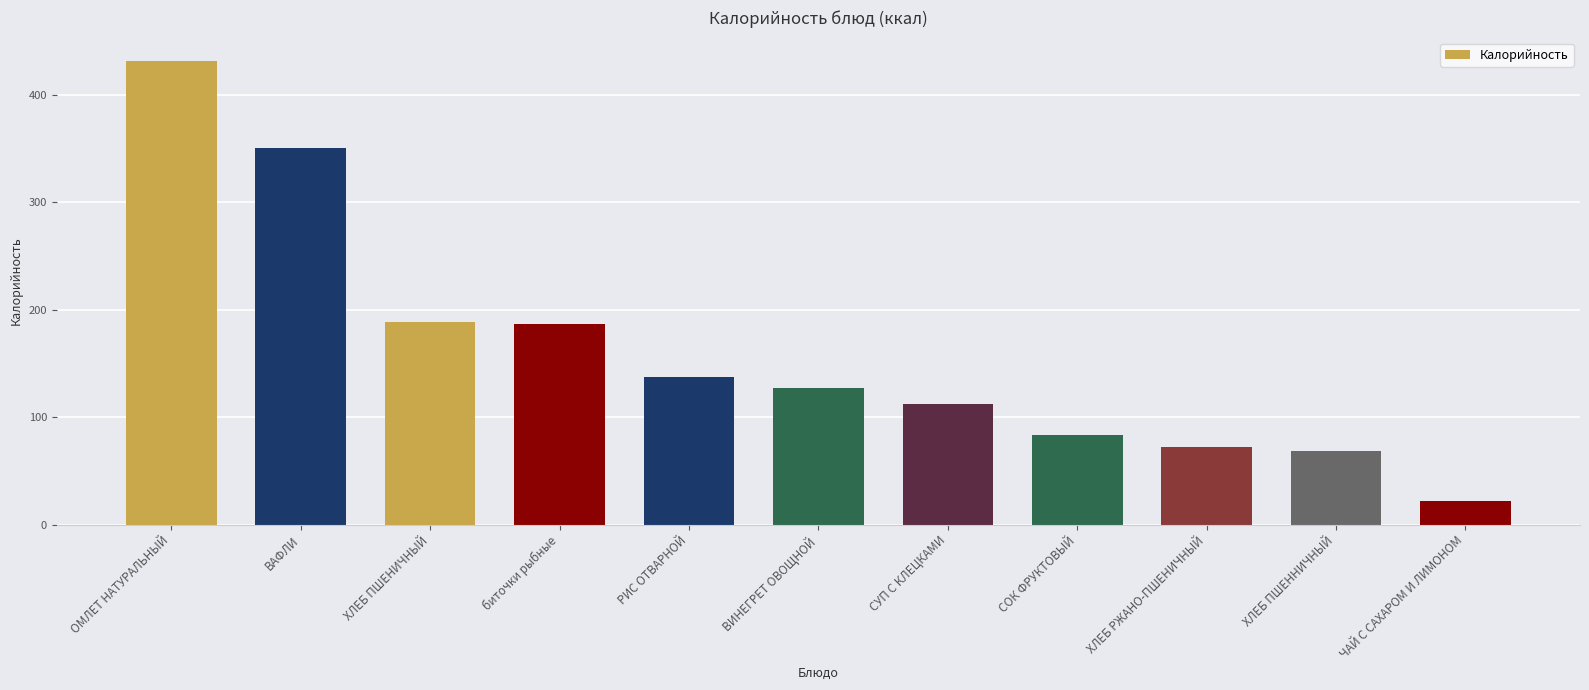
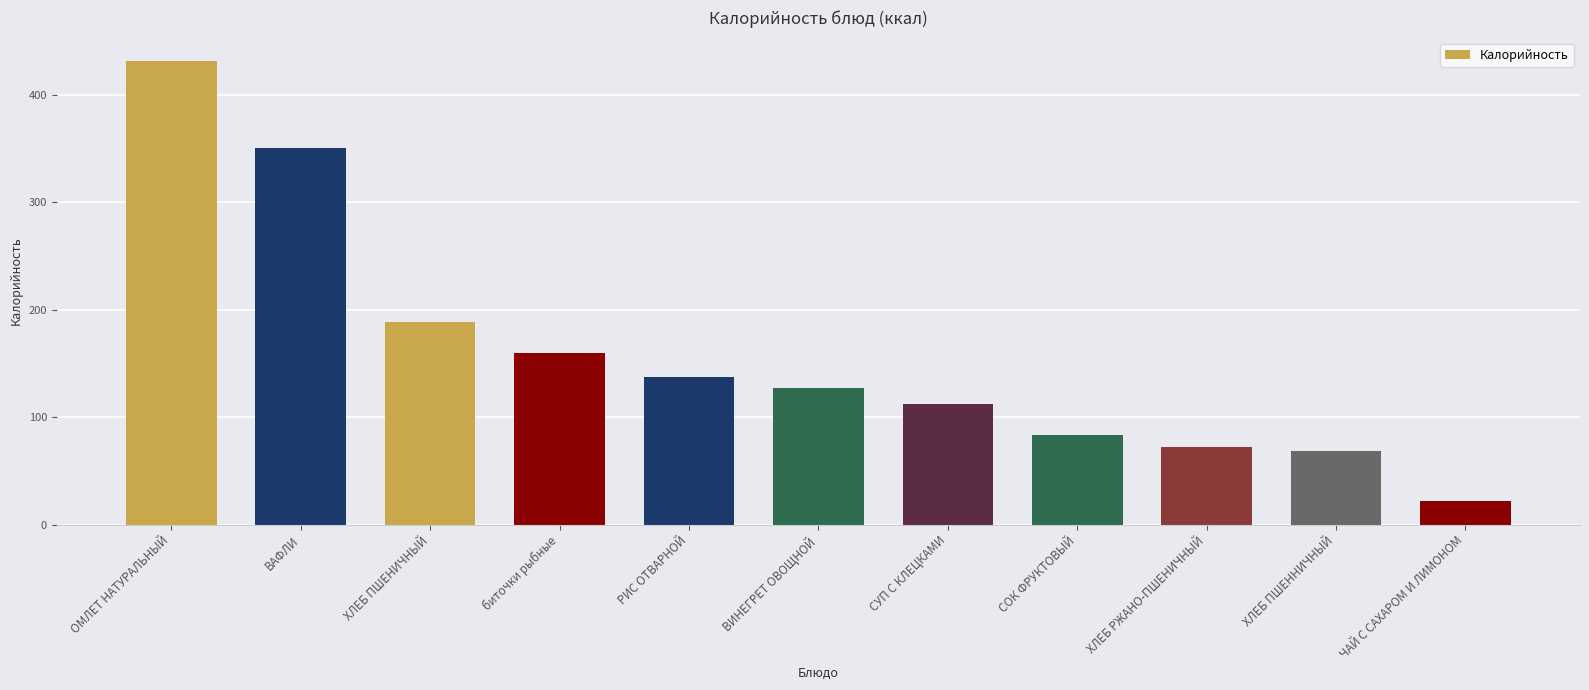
биточки рыбные: 187 -> 159
